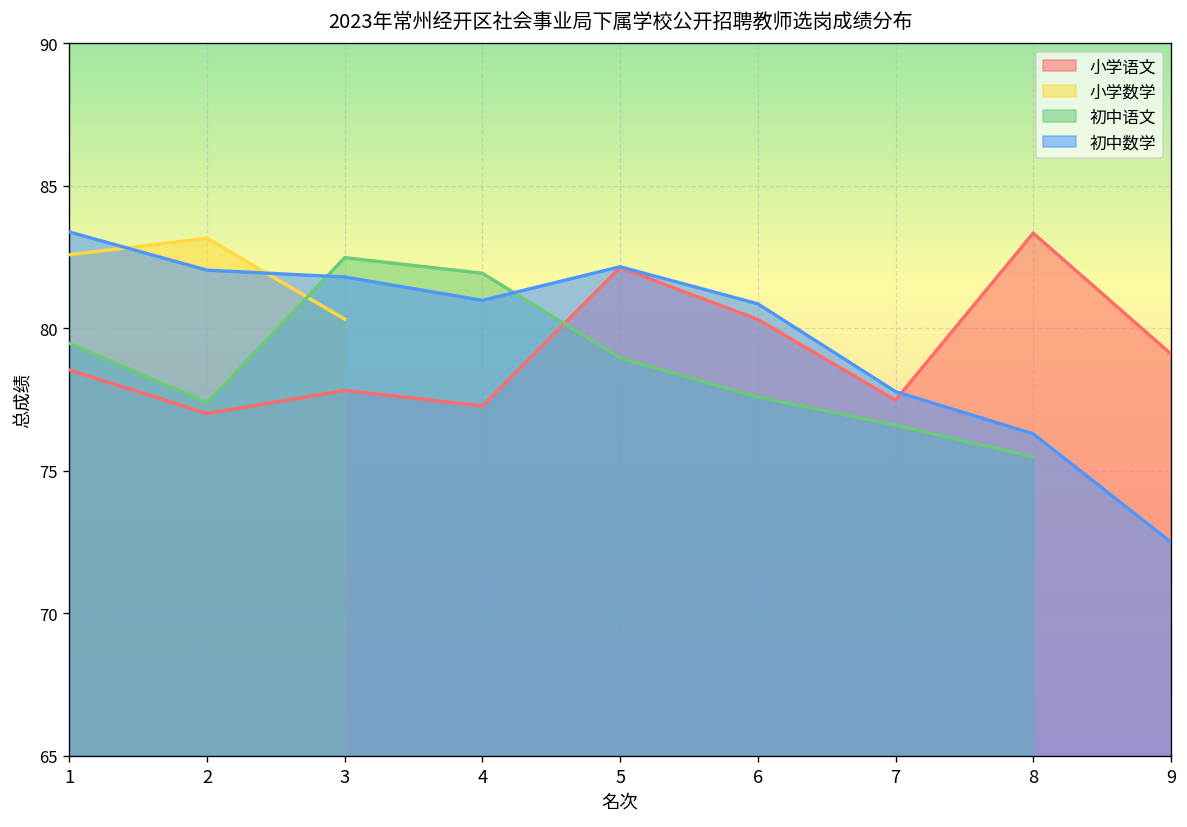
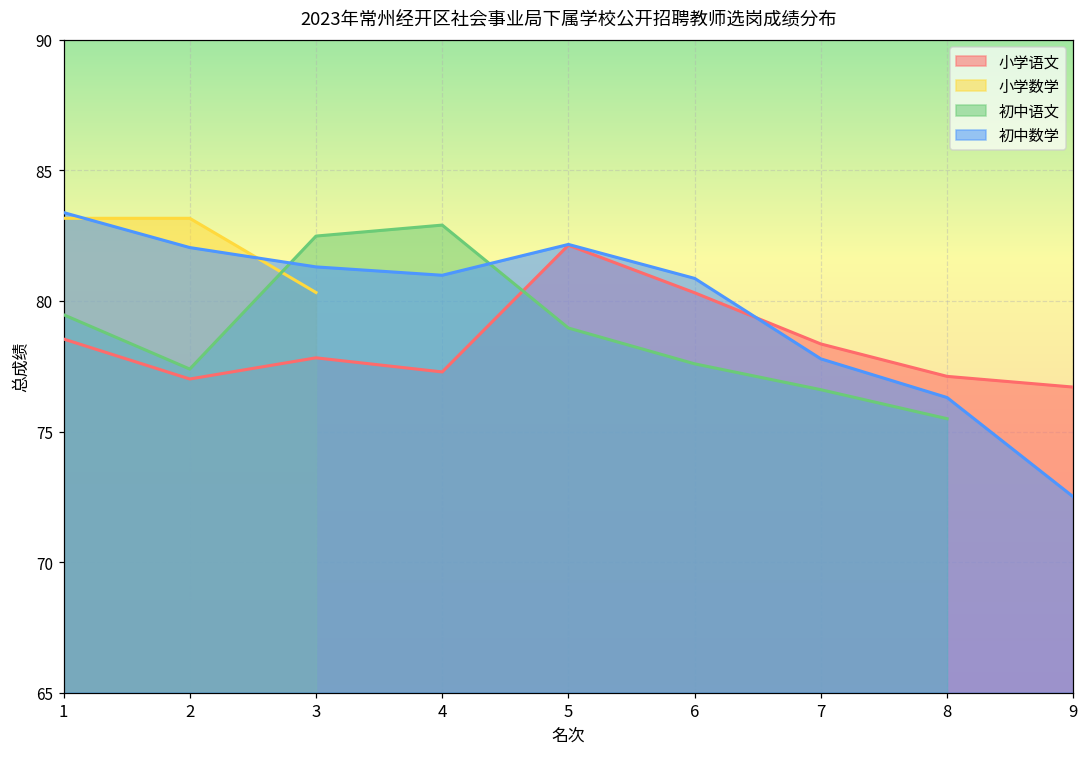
小学数学, 1: 82.6 -> 83.2
初中数学, 3: 81.8 -> 81.3
初中语文, 4: 81.9 -> 82.9
小学语文, 7: 77.5 -> 78.4
小学语文, 8: 83.3 -> 77.1
小学语文, 9: 79.1 -> 76.7
